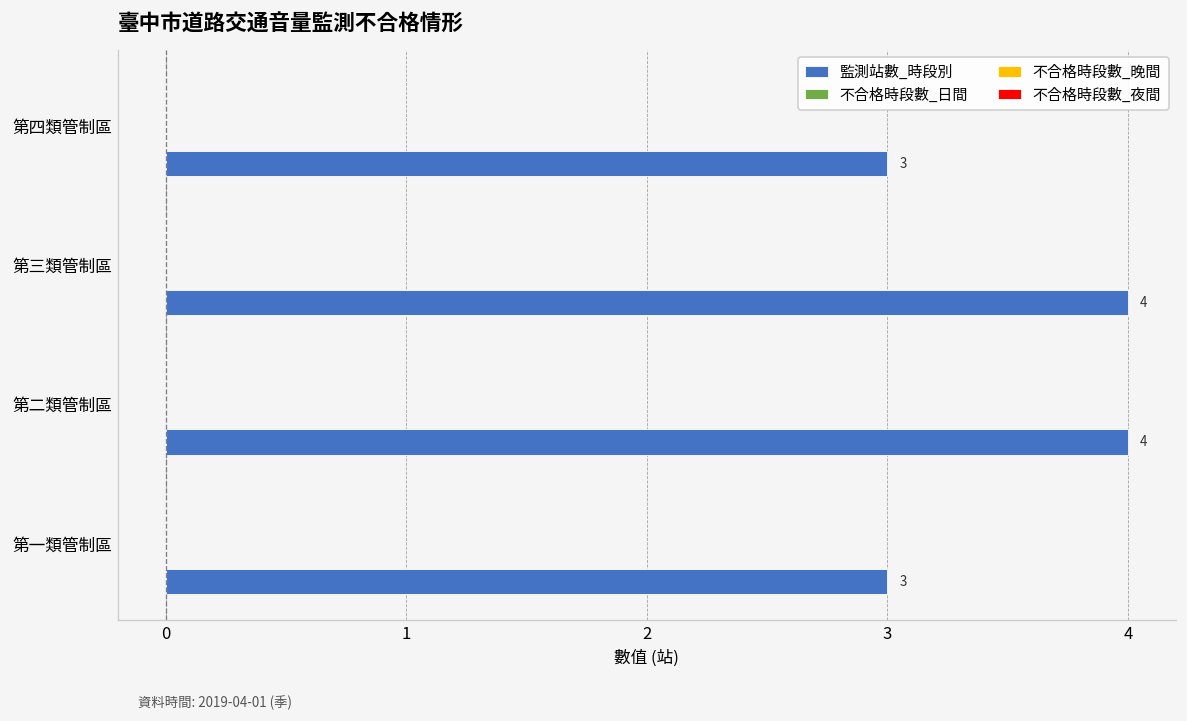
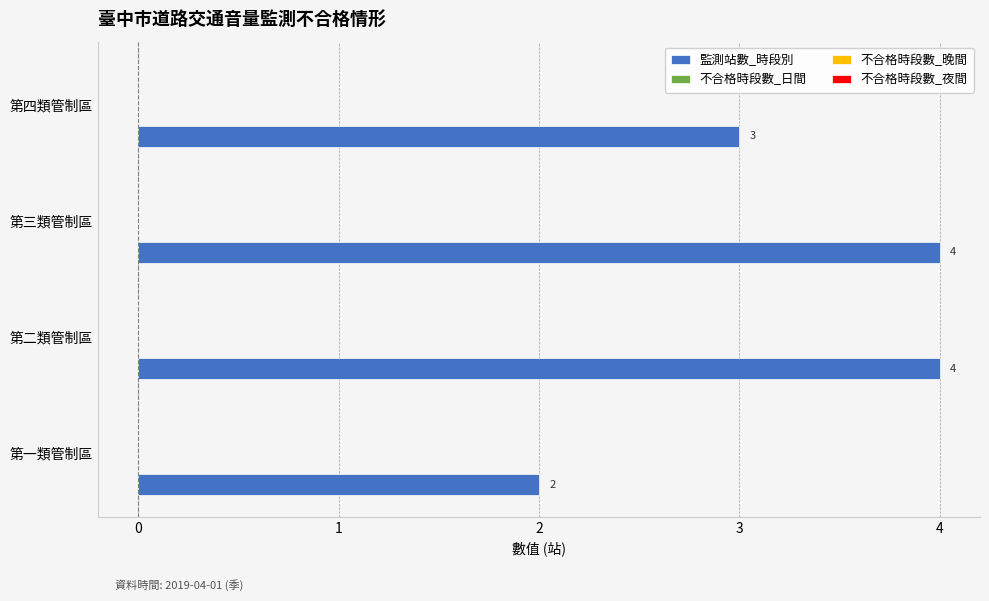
監測站數_時段別, 第一類管制區: 3 -> 2
